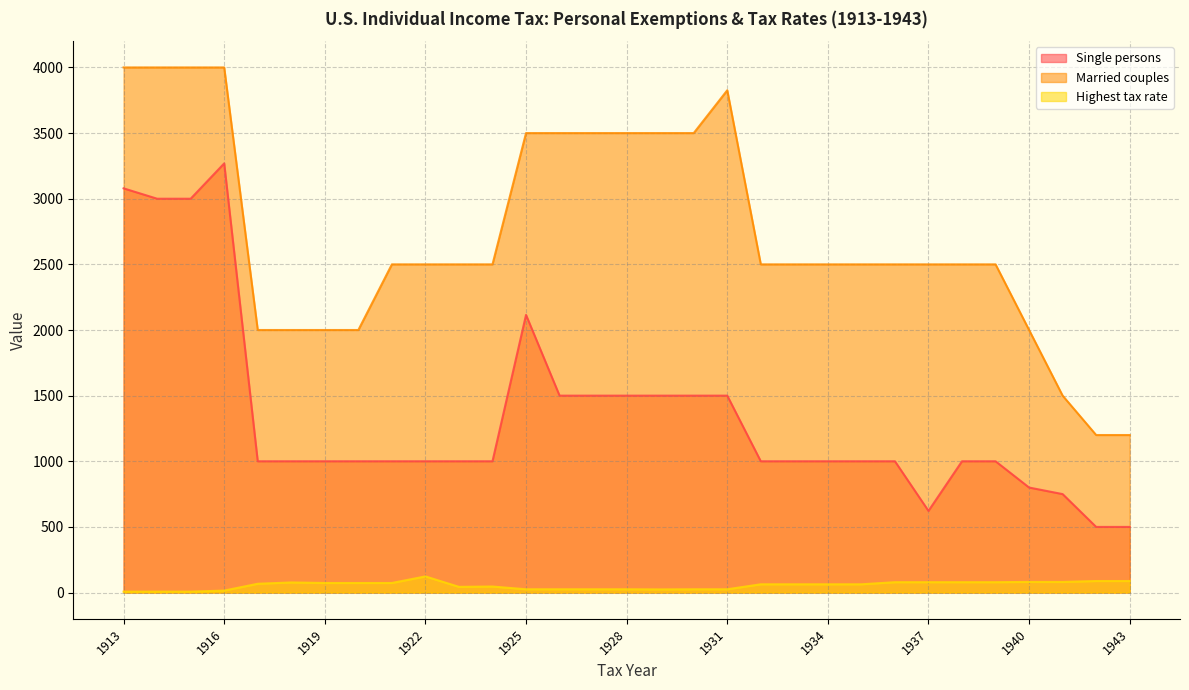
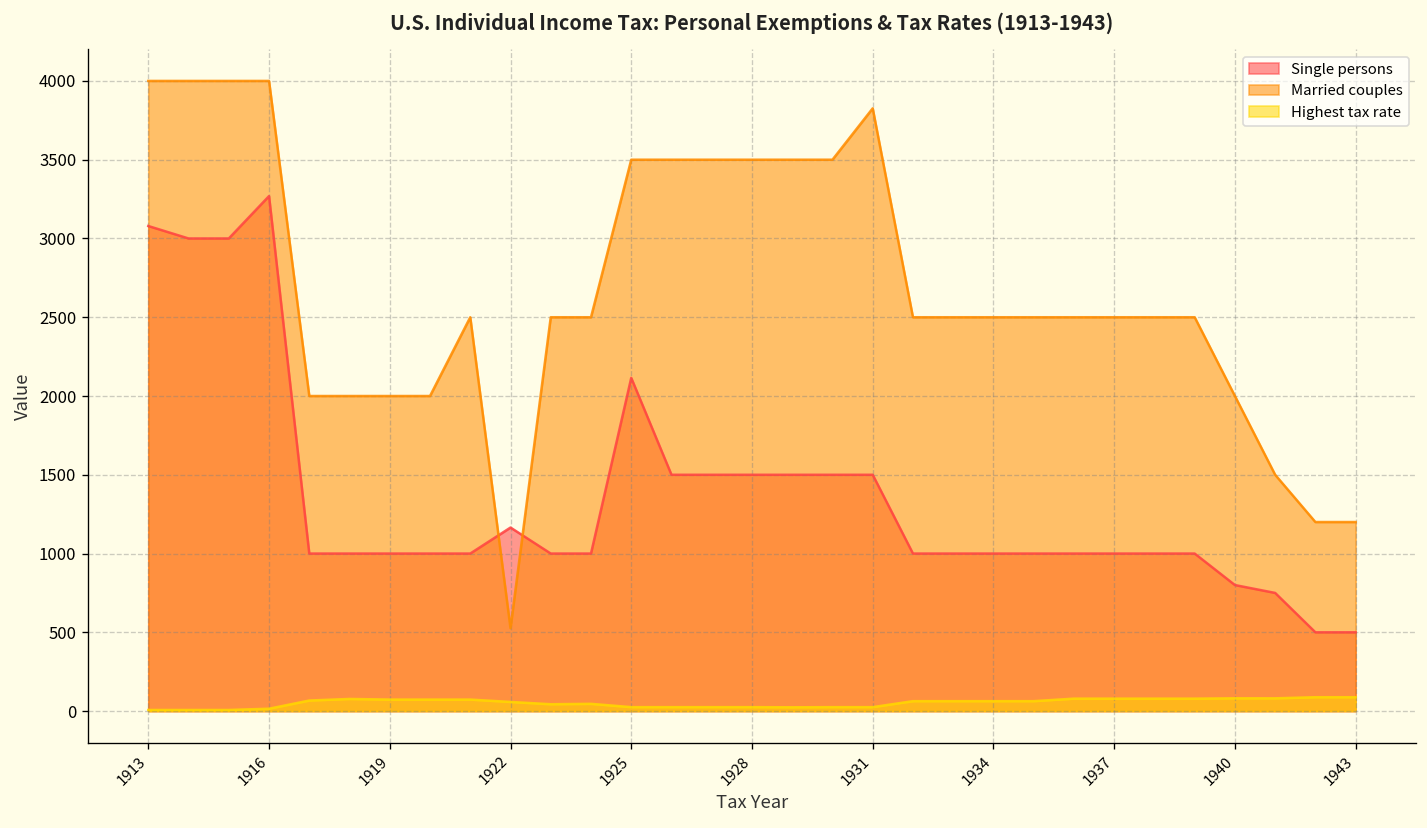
Single persons, 1922: 1000 -> 1170
Married couples, 1922: 2500 -> 530
Highest tax rate, 1922: 120 -> 60
Single persons, 1937: 620 -> 1000
